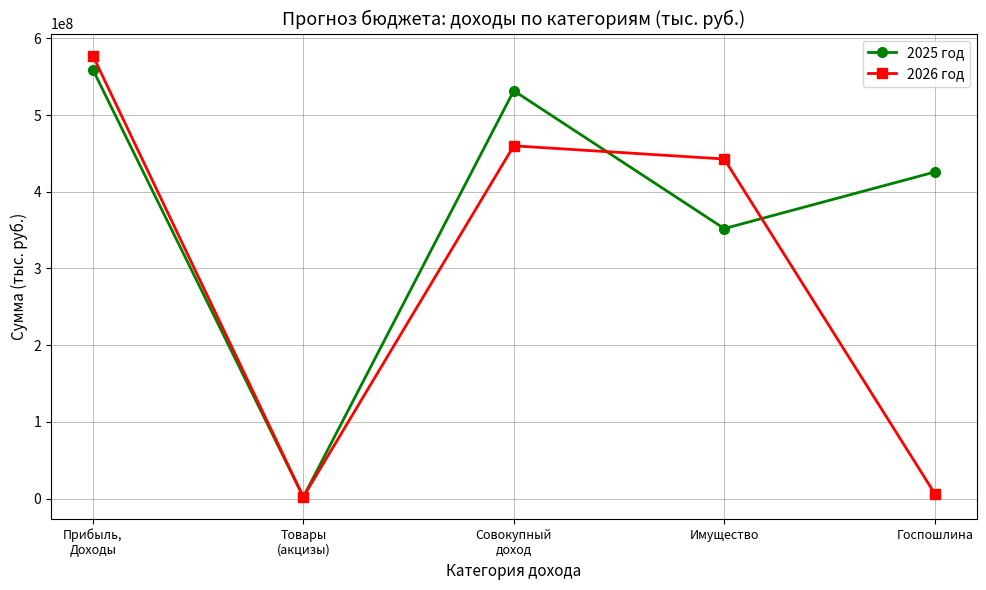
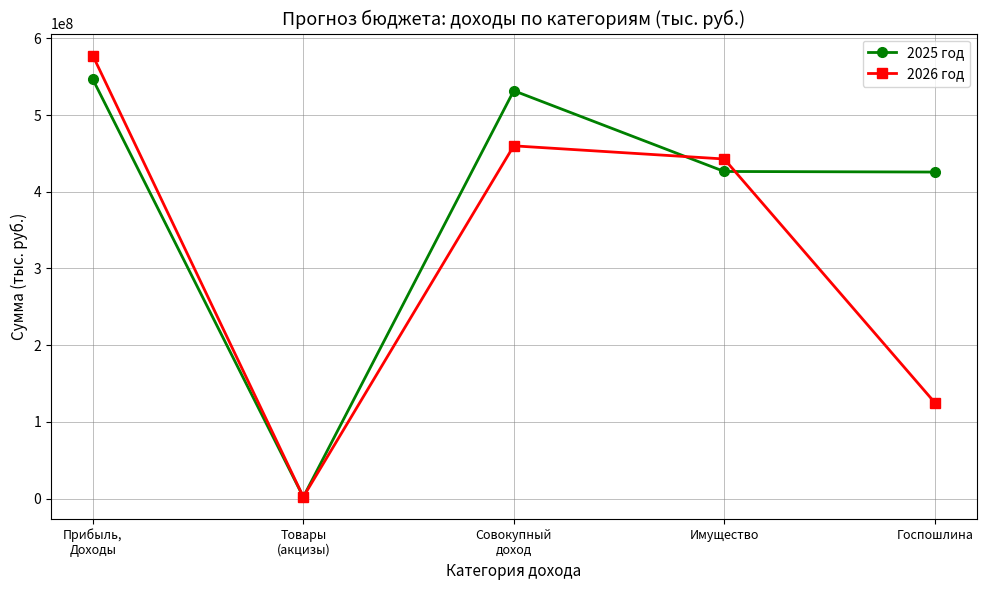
2025 год, Прибыль, Доходы: 560000000 -> 550000000
2025 год, Имущество: 350000000 -> 430000000
2026 год, Госпошлина: 10000000 -> 130000000
